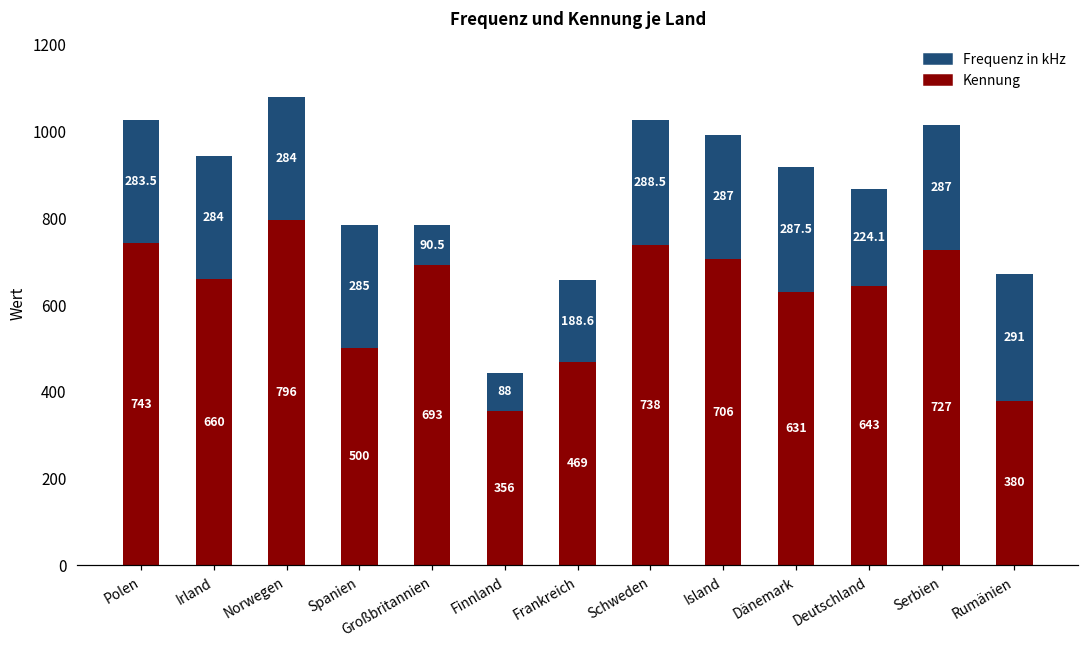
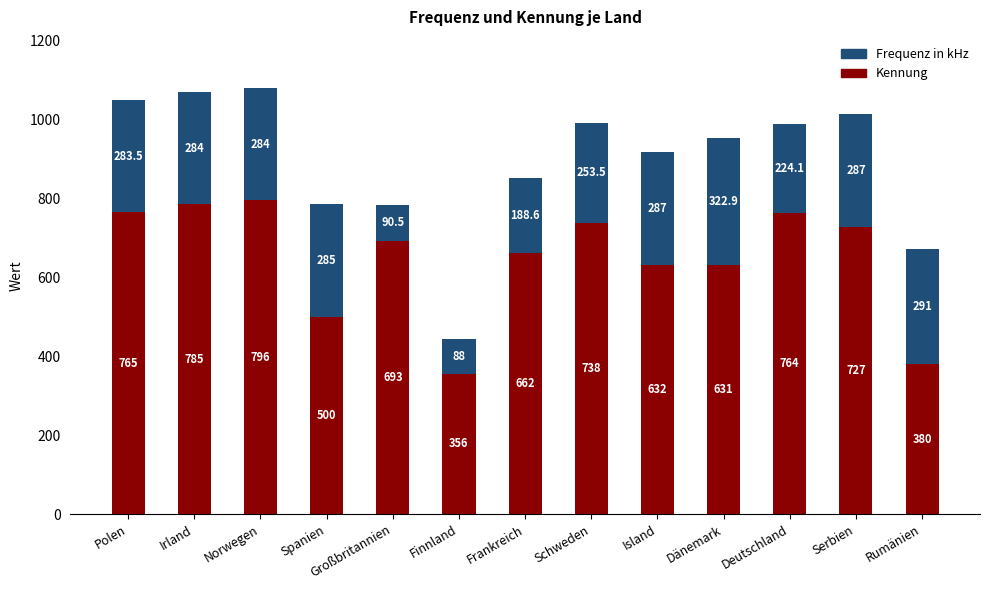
Kennung, Polen: 743 -> 765
Kennung, Irland: 660 -> 785
Kennung, Frankreich: 469 -> 662
Frequenz in kHz, Schweden: 288.5 -> 253.5
Kennung, Island: 706 -> 632
Frequenz in kHz, Dänemark: 287.5 -> 322.9
Kennung, Deutschland: 643 -> 764
